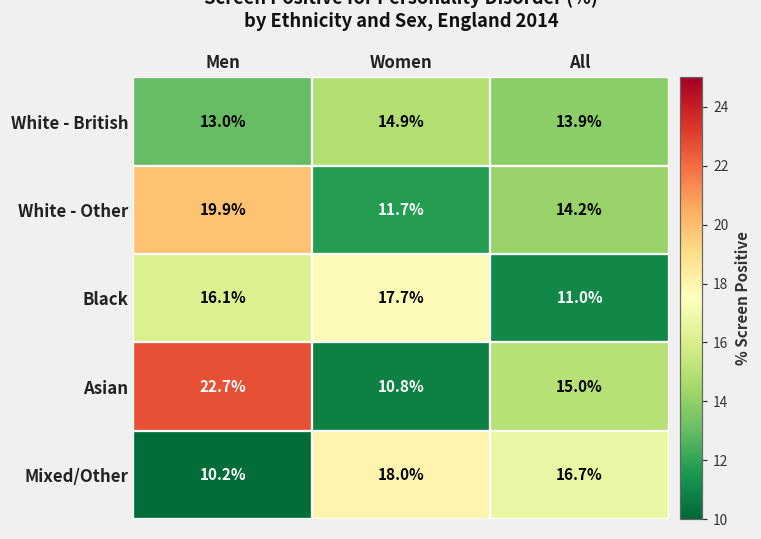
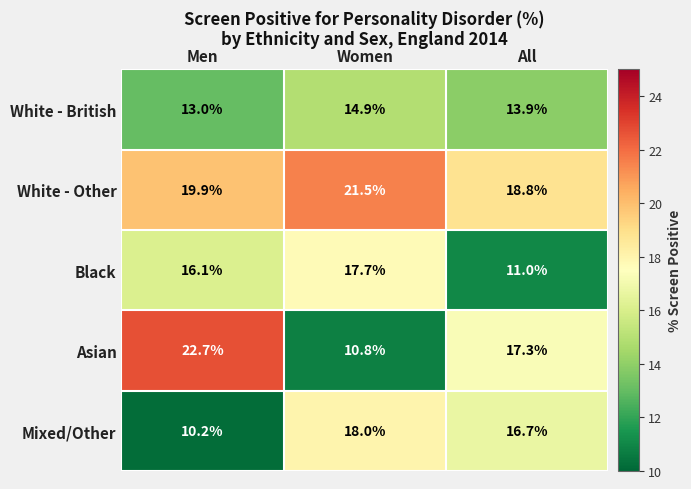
White - Other, Women: 11.7% -> 21.5%
White - Other, All: 14.2% -> 18.8%
Asian, All: 15.0% -> 17.3%
